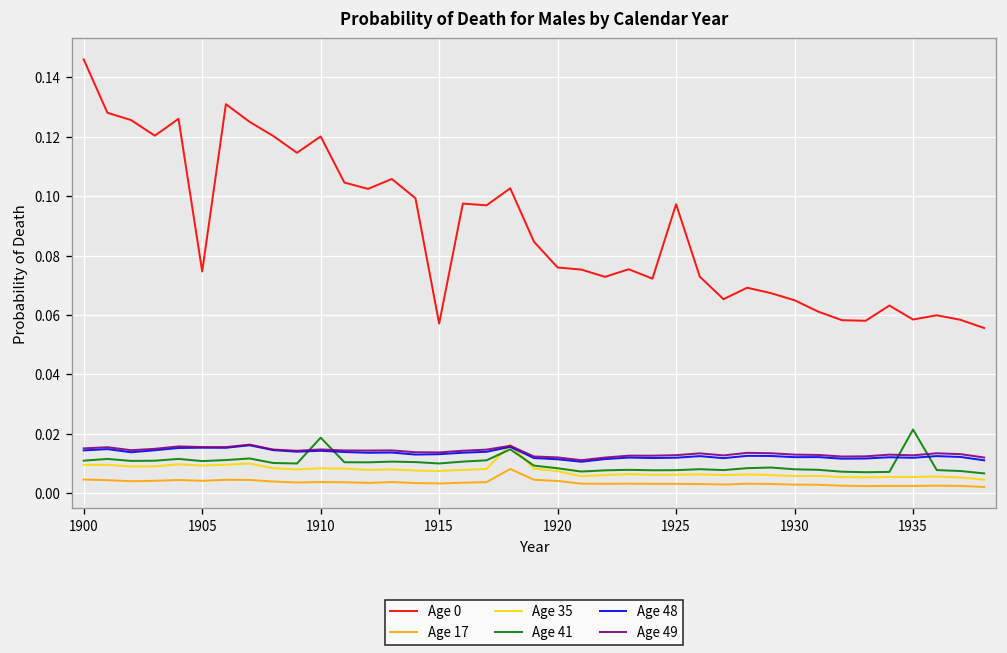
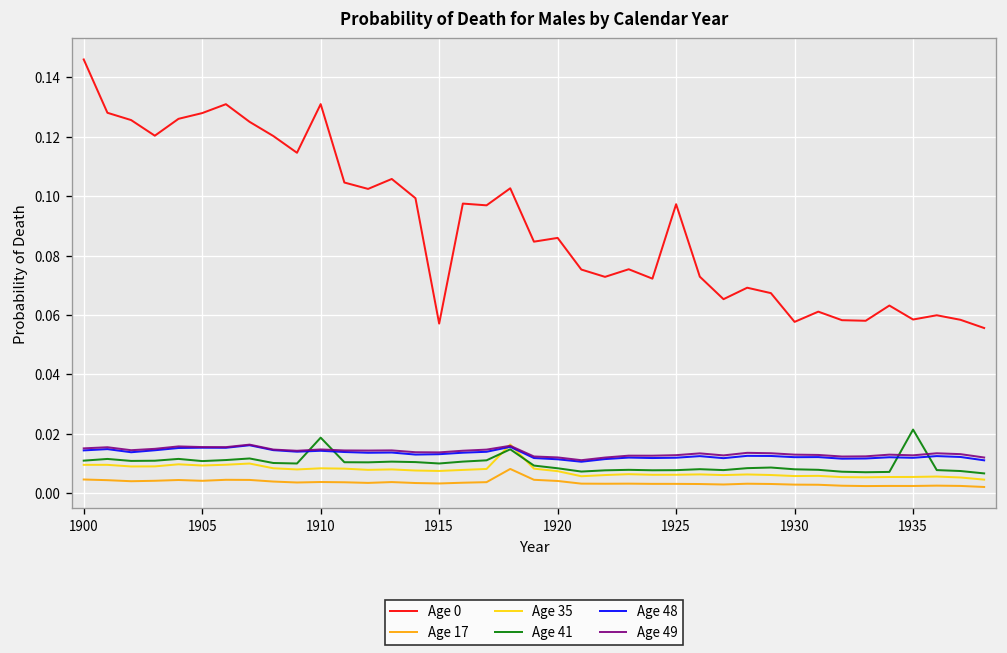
Age 0, 1905: 0.075 -> 0.128
Age 0, 1910: 0.120 -> 0.131
Age 0, 1920: 0.076 -> 0.086
Age 0, 1930: 0.065 -> 0.058
